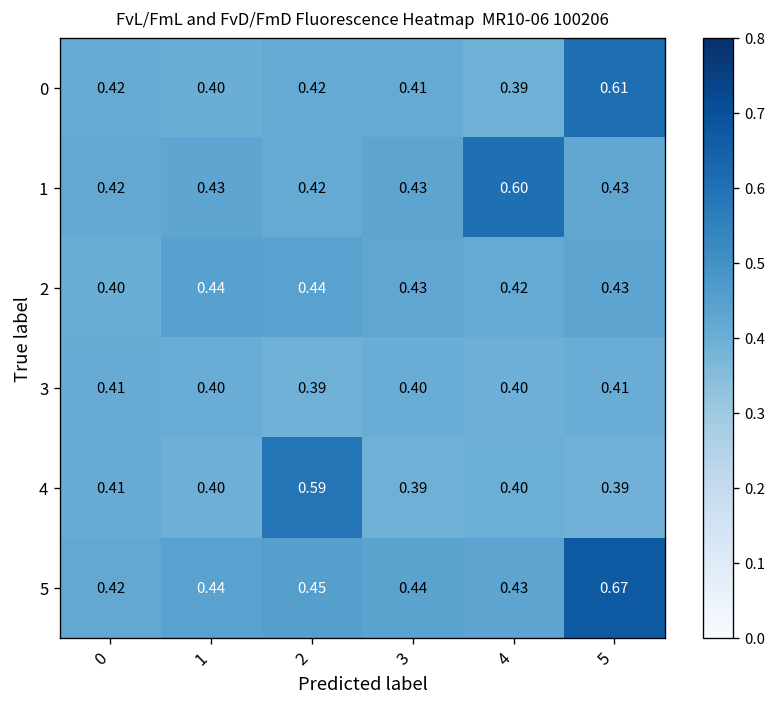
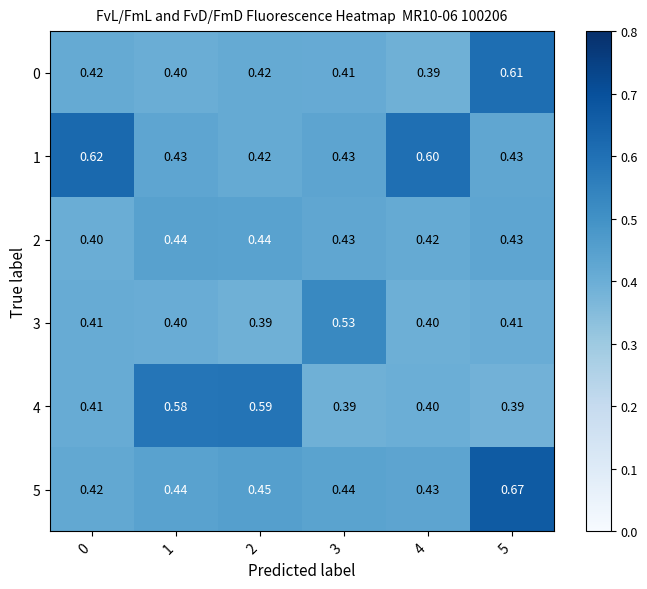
1, 0: 0.42 -> 0.62
3, 3: 0.40 -> 0.53
4, 1: 0.40 -> 0.58
